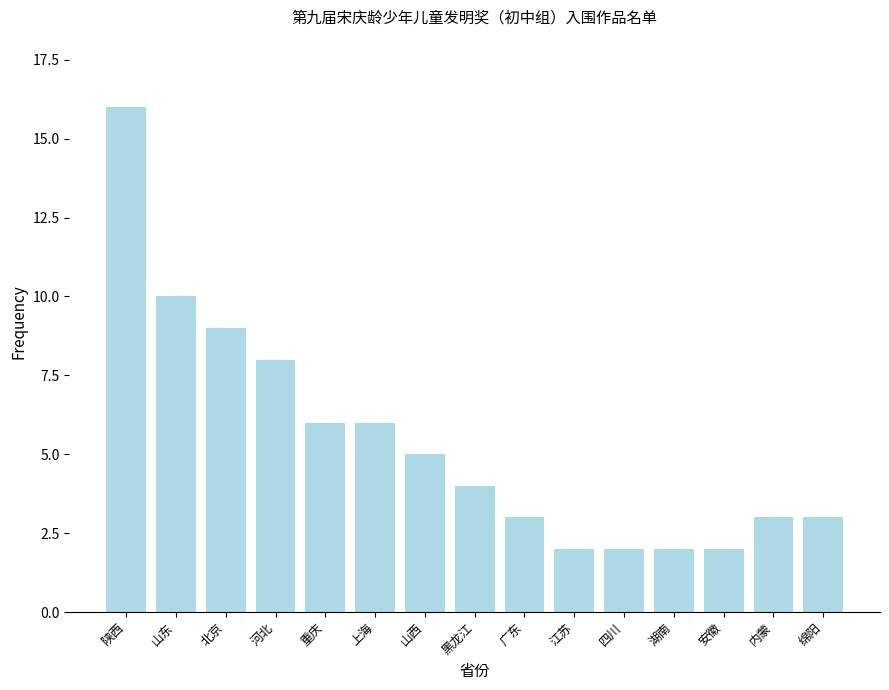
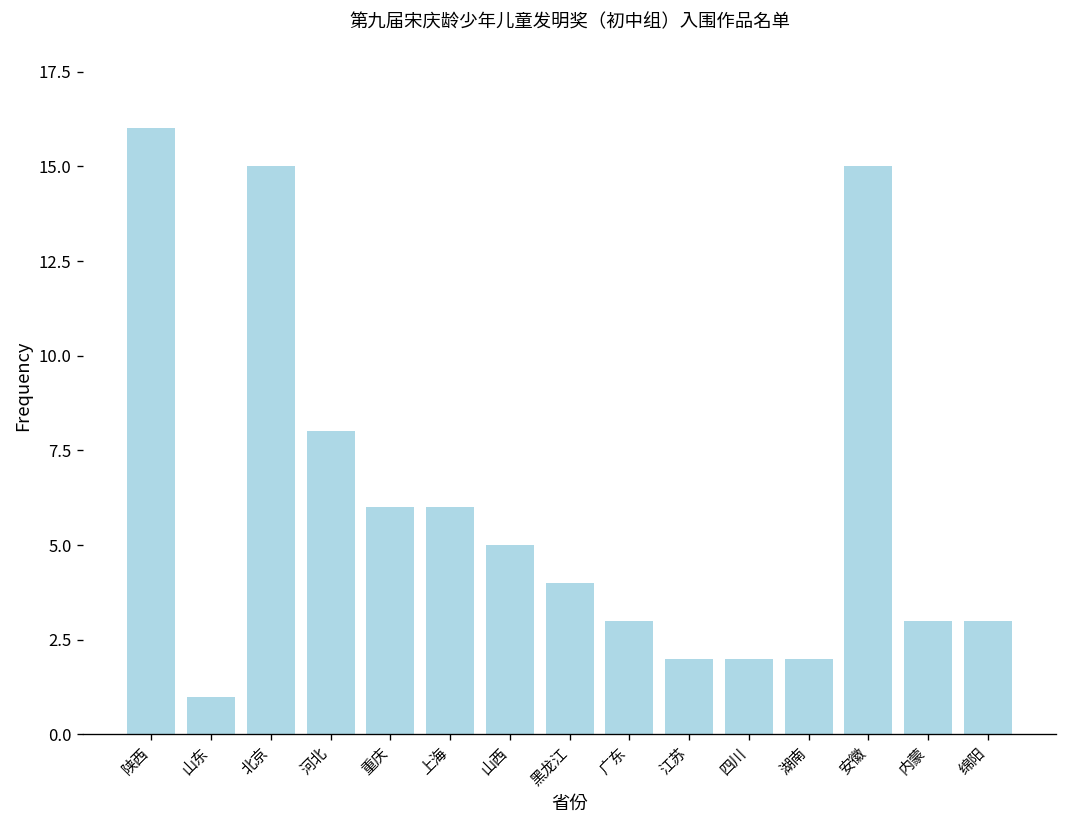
山东: 10 -> 1
北京: 9 -> 15
安徽: 2 -> 15
